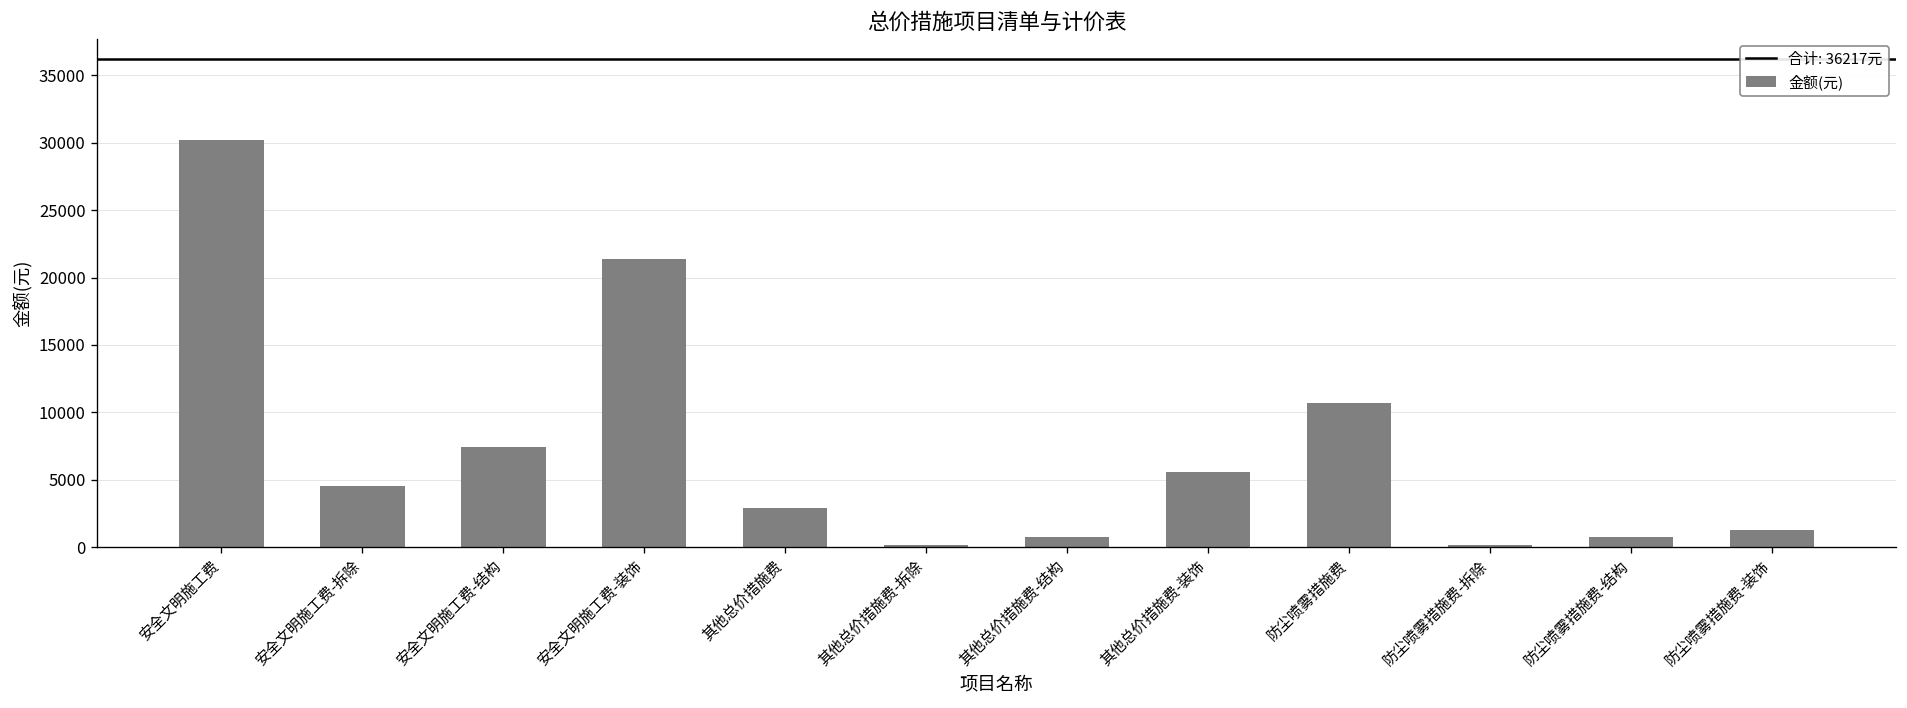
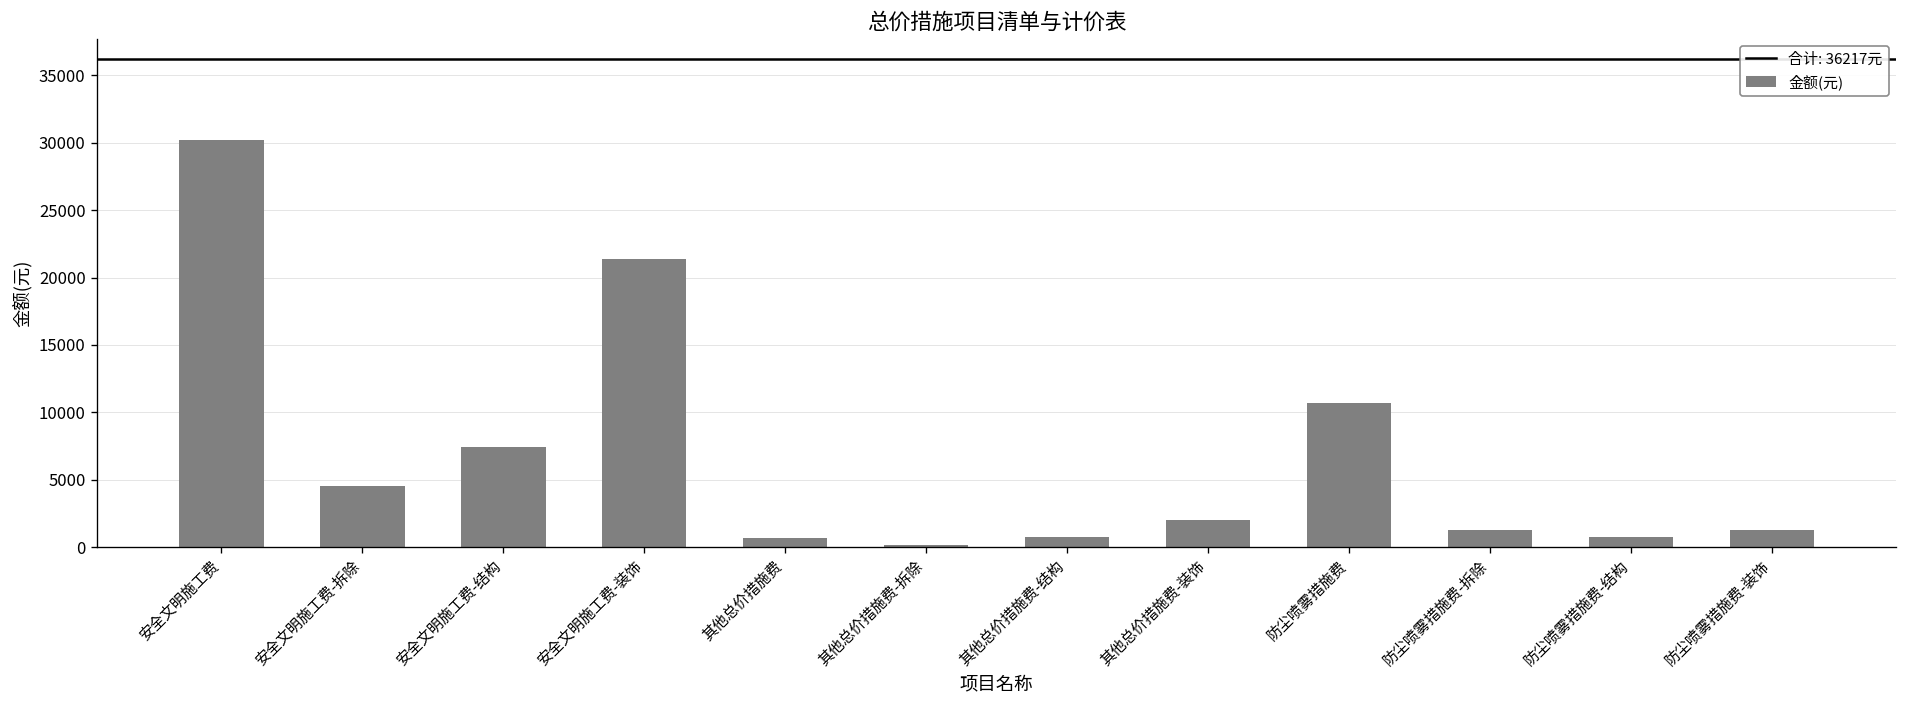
其他总价措施费: 2900 -> 700
其他总价措施费-装饰: 5600 -> 2000
防尘喷雾措施费-拆除: 100 -> 1300
